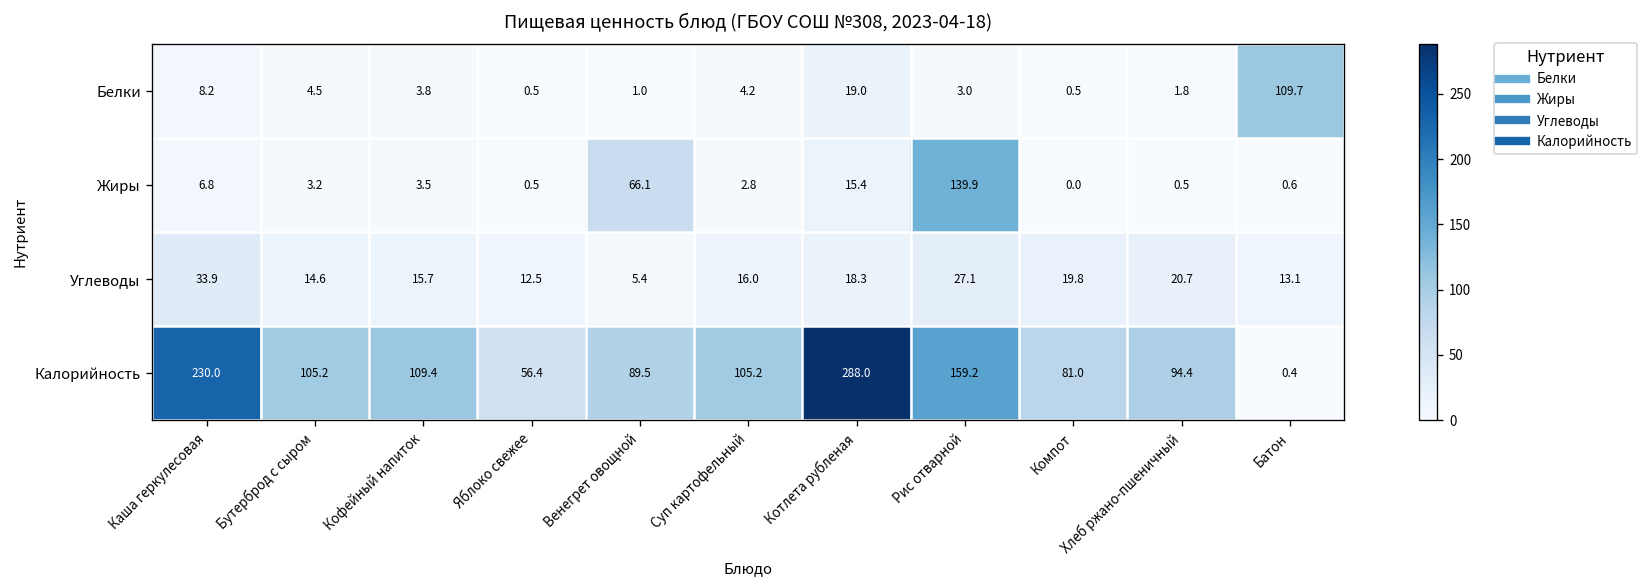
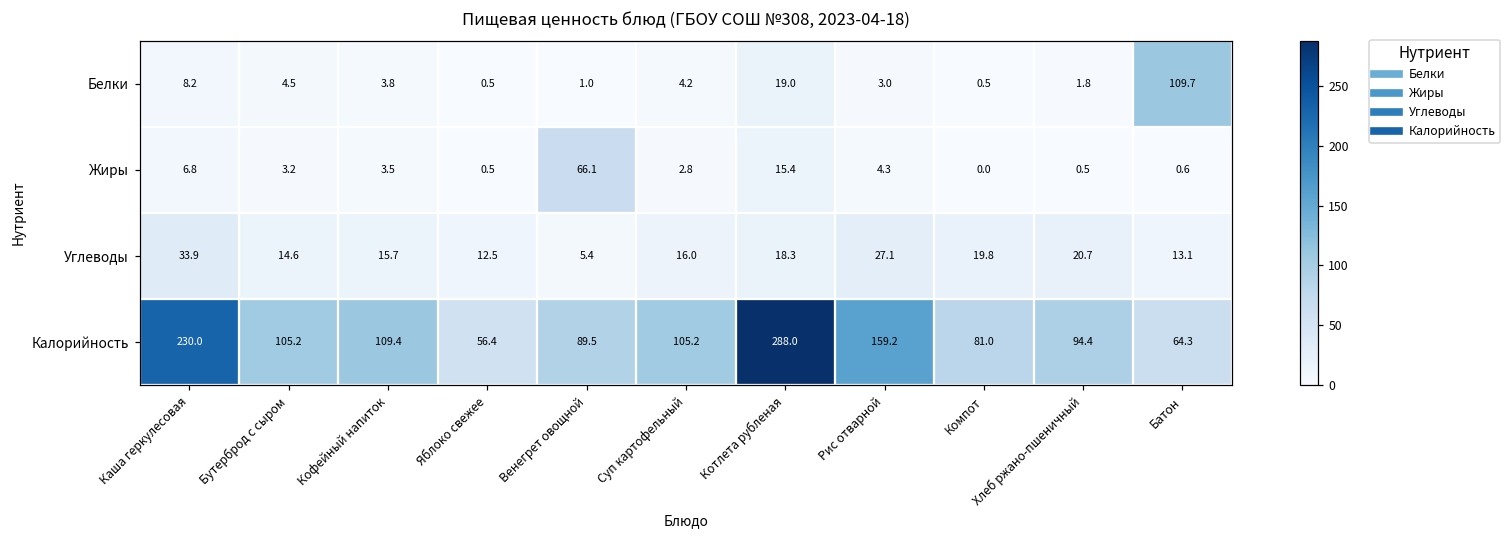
Жиры, Рис отварной: 139.9 -> 4.3
Калорийность, Батон: 0.4 -> 64.3
